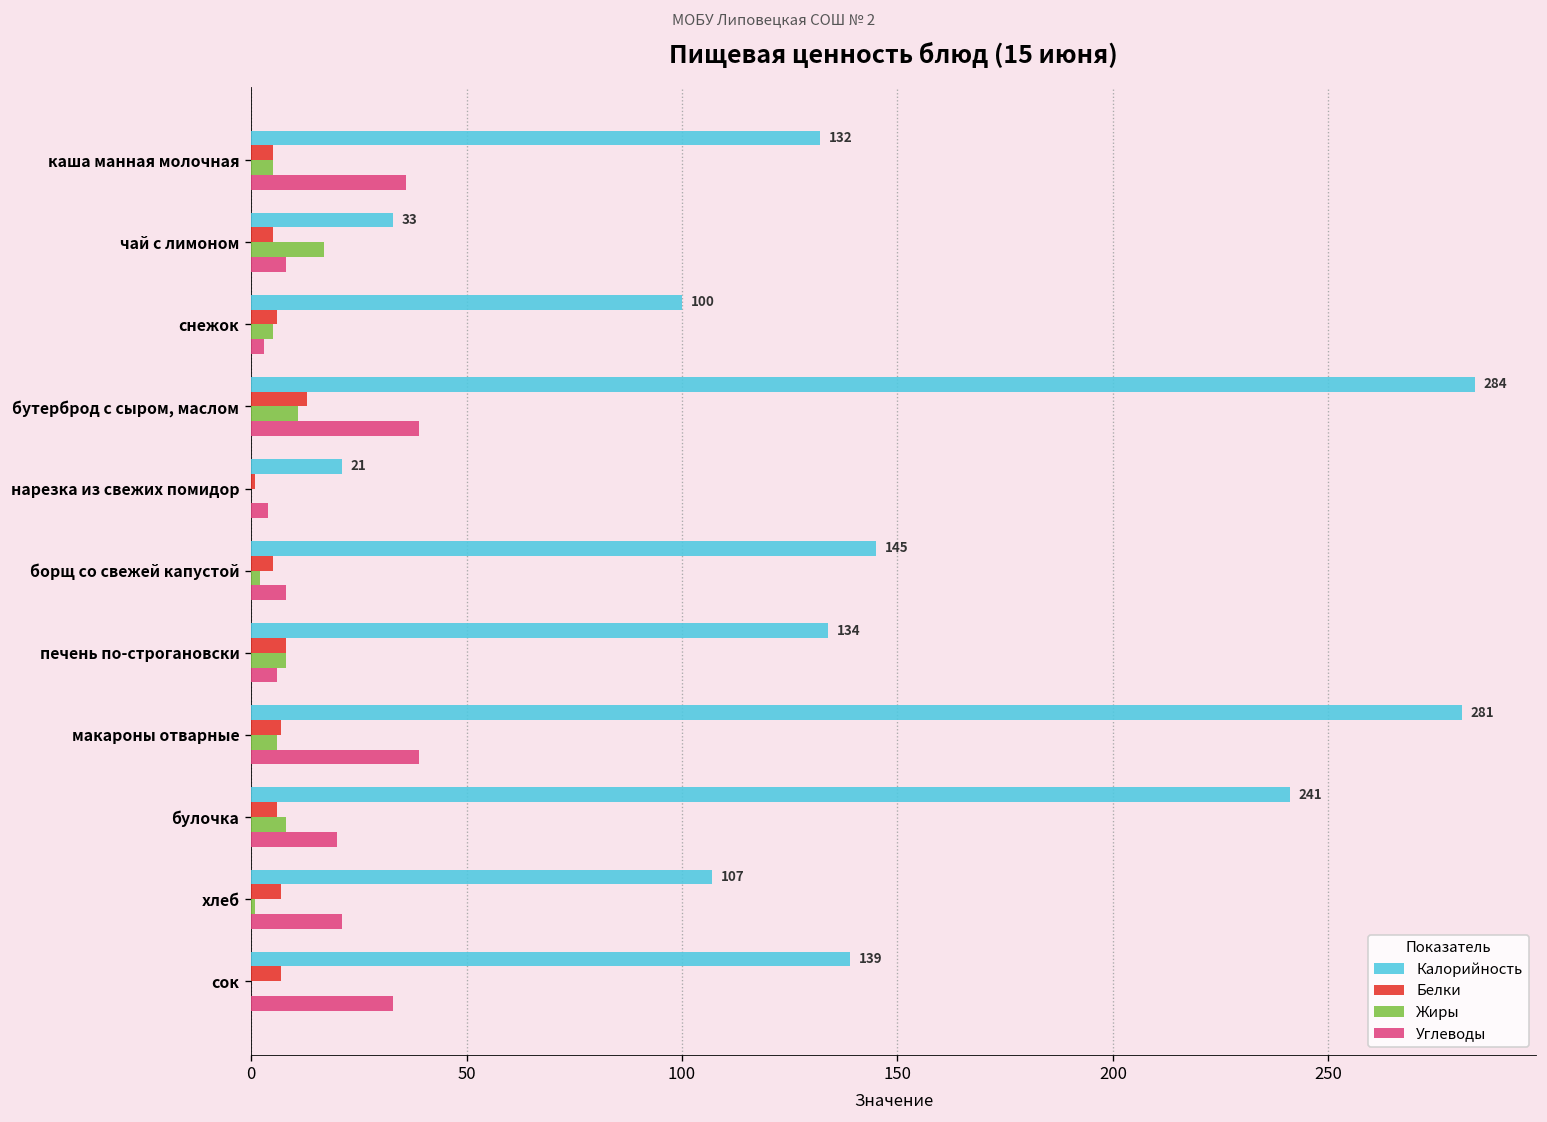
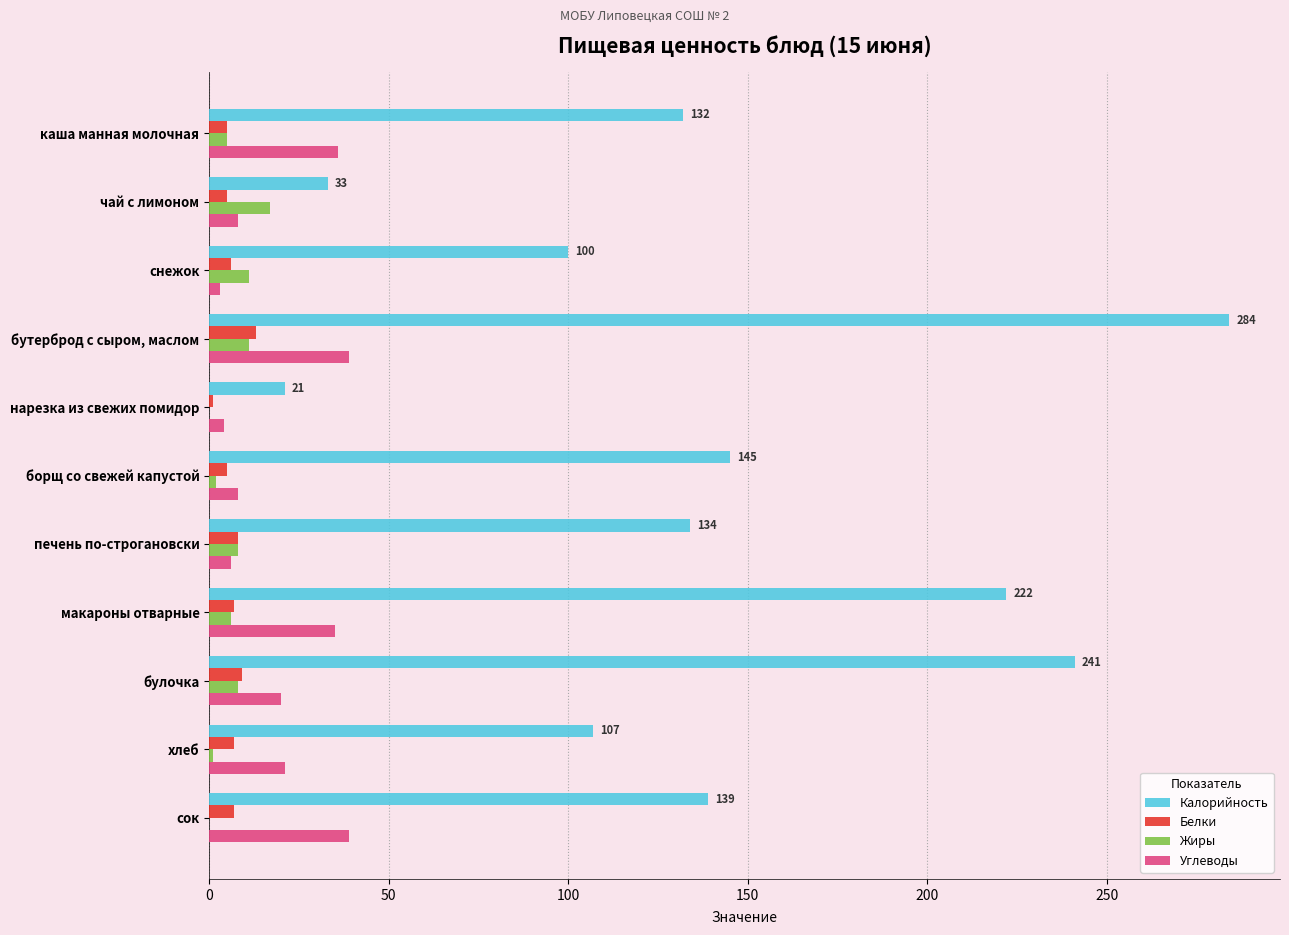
Жиры, снежок: 5 -> 11
Калорийность, макароны отварные: 281 -> 222
Углеводы, макароны отварные: 39 -> 35
Белки, булочка: 6 -> 9
Углеводы, сок: 33 -> 39
